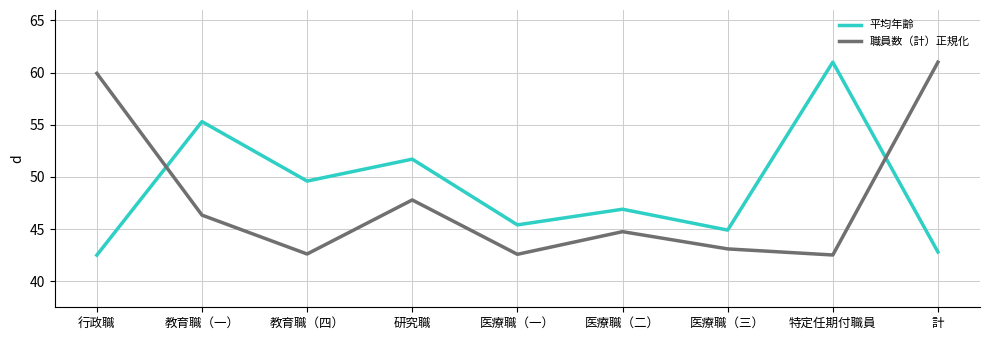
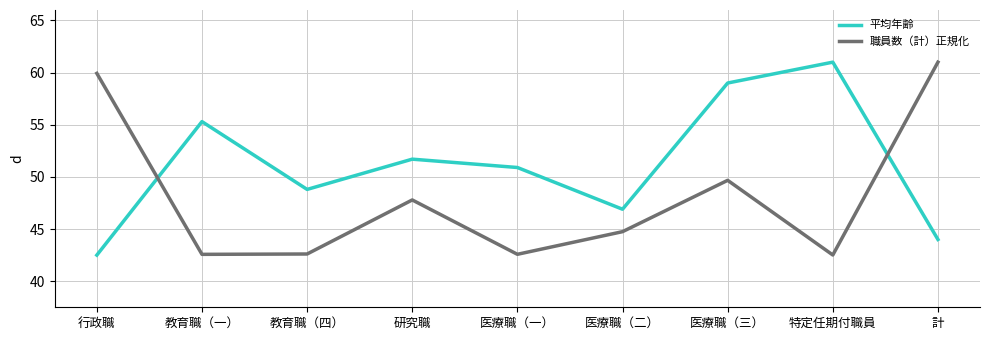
職員数（計）正規化, 教育職（一）: 46.3 -> 42.6
平均年齢, 教育職（四）: 49.6 -> 48.8
平均年齢, 医療職（一）: 45.4 -> 50.9
平均年齢, 医療職（三）: 44.9 -> 59.0
職員数（計）正規化, 医療職（三）: 43.1 -> 49.7
平均年齢, 計: 42.8 -> 44.0
